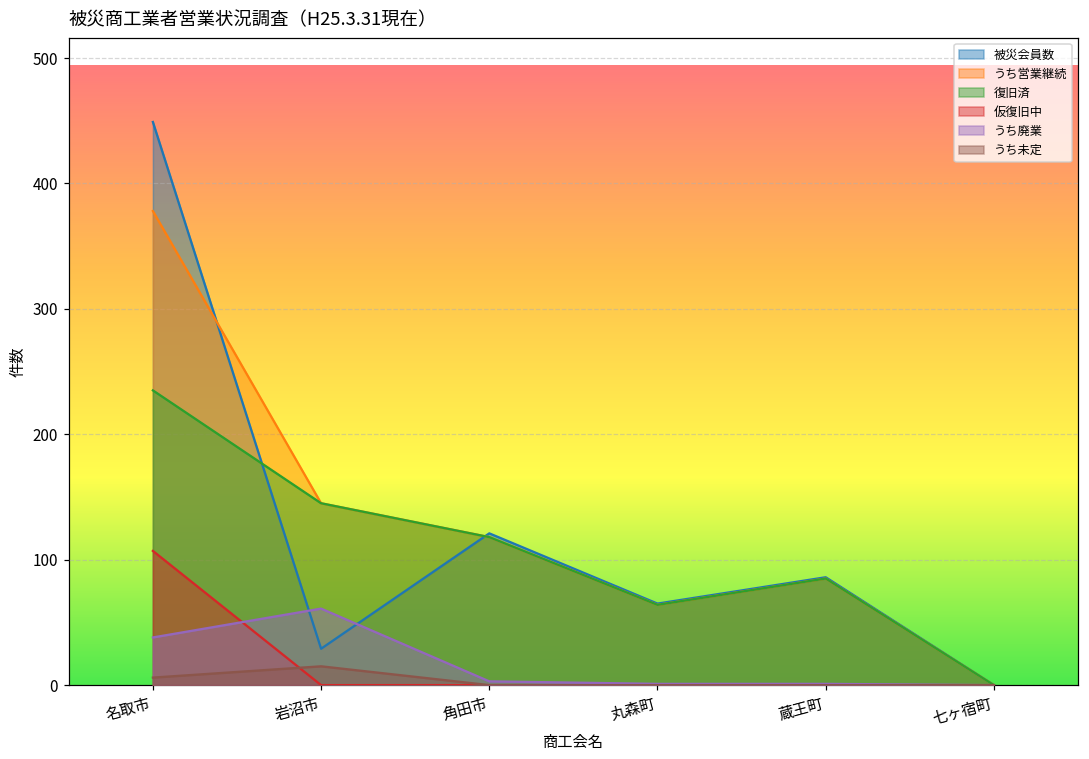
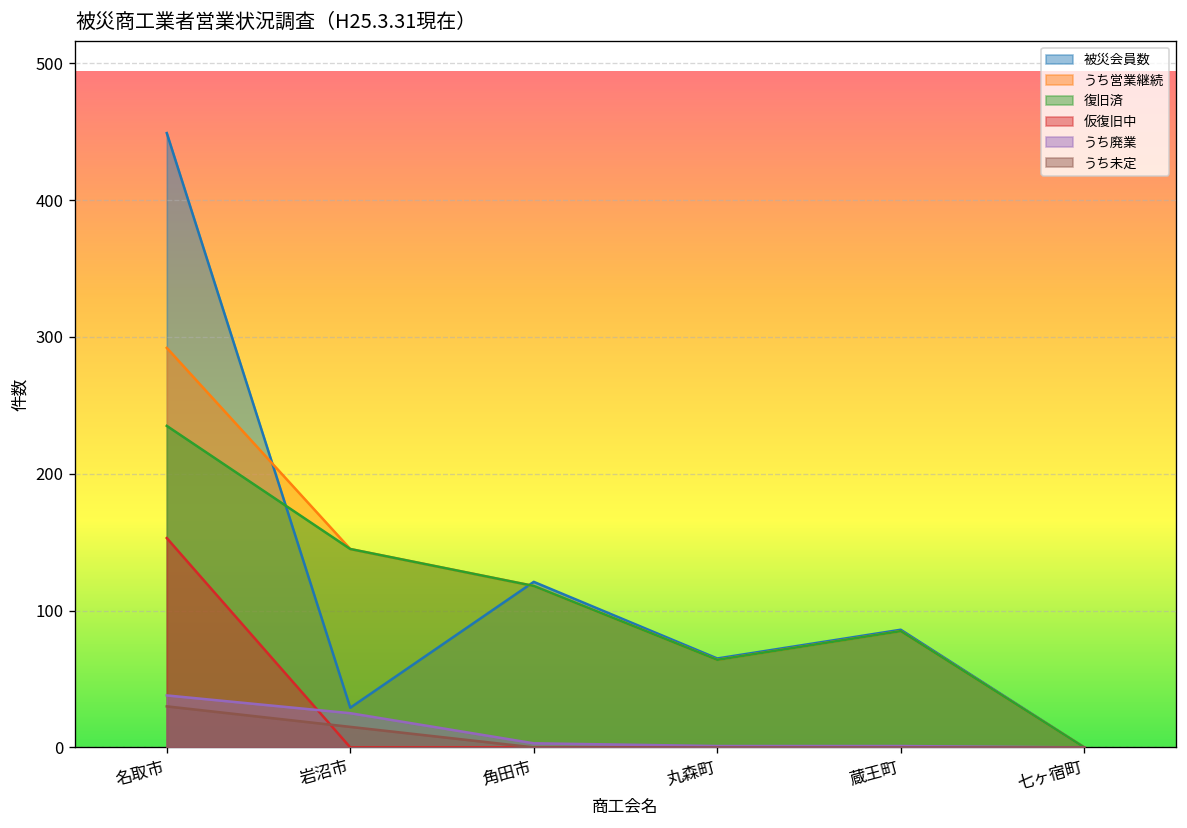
うち営業継続, 名取市: 378 -> 292
仮復旧中, 名取市: 107 -> 153
うち未定, 名取市: 6 -> 30
うち廃業, 岩沼市: 61 -> 25
